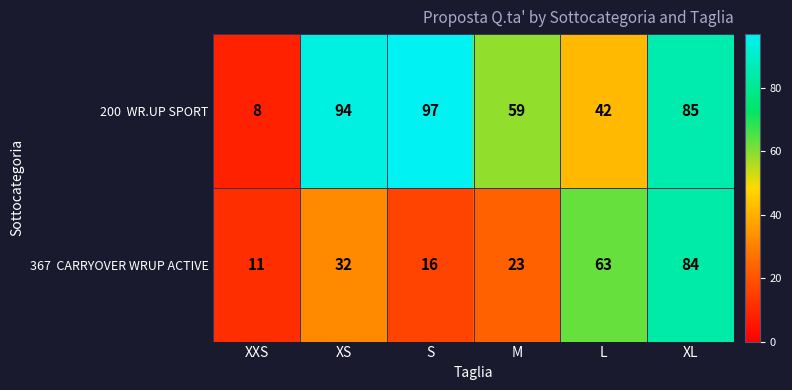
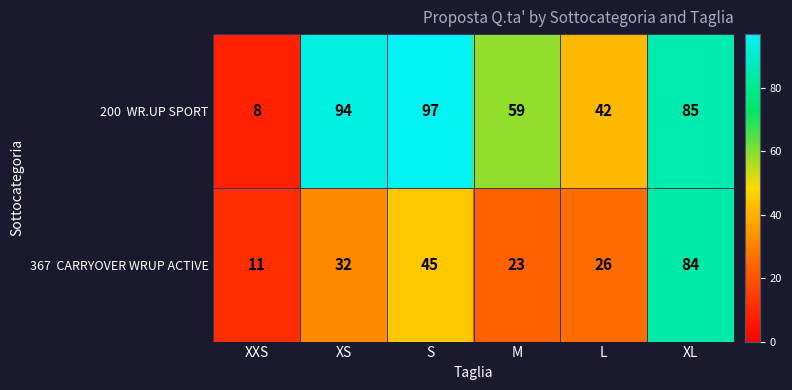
367 CARRYOVER WRUP ACTIVE, S: 16 -> 45
367 CARRYOVER WRUP ACTIVE, L: 63 -> 26
